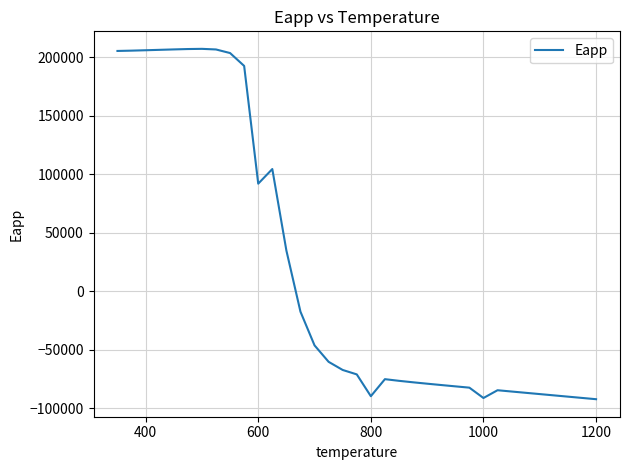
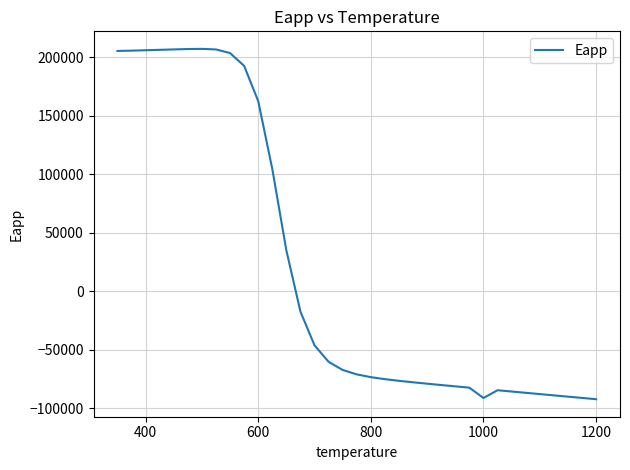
600: 92000 -> 162000
800: -90000 -> -74000
